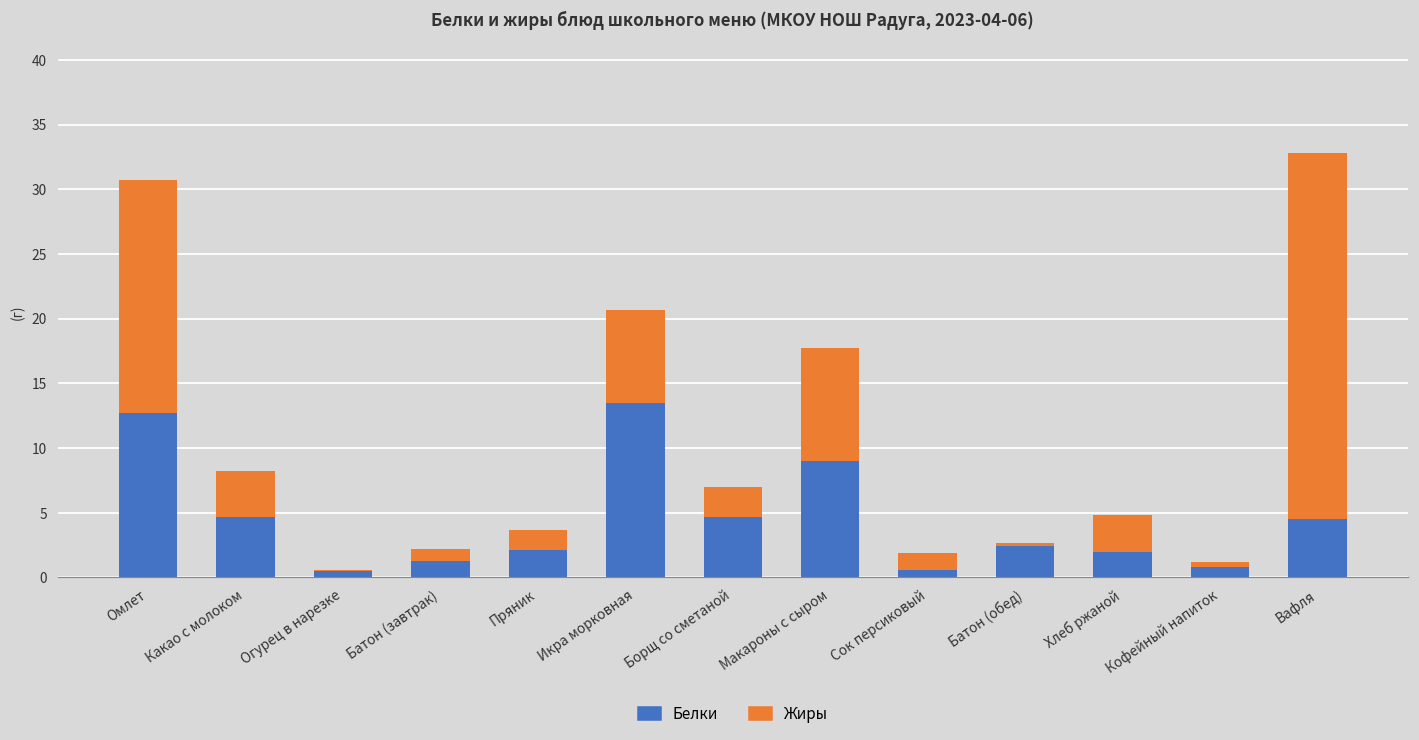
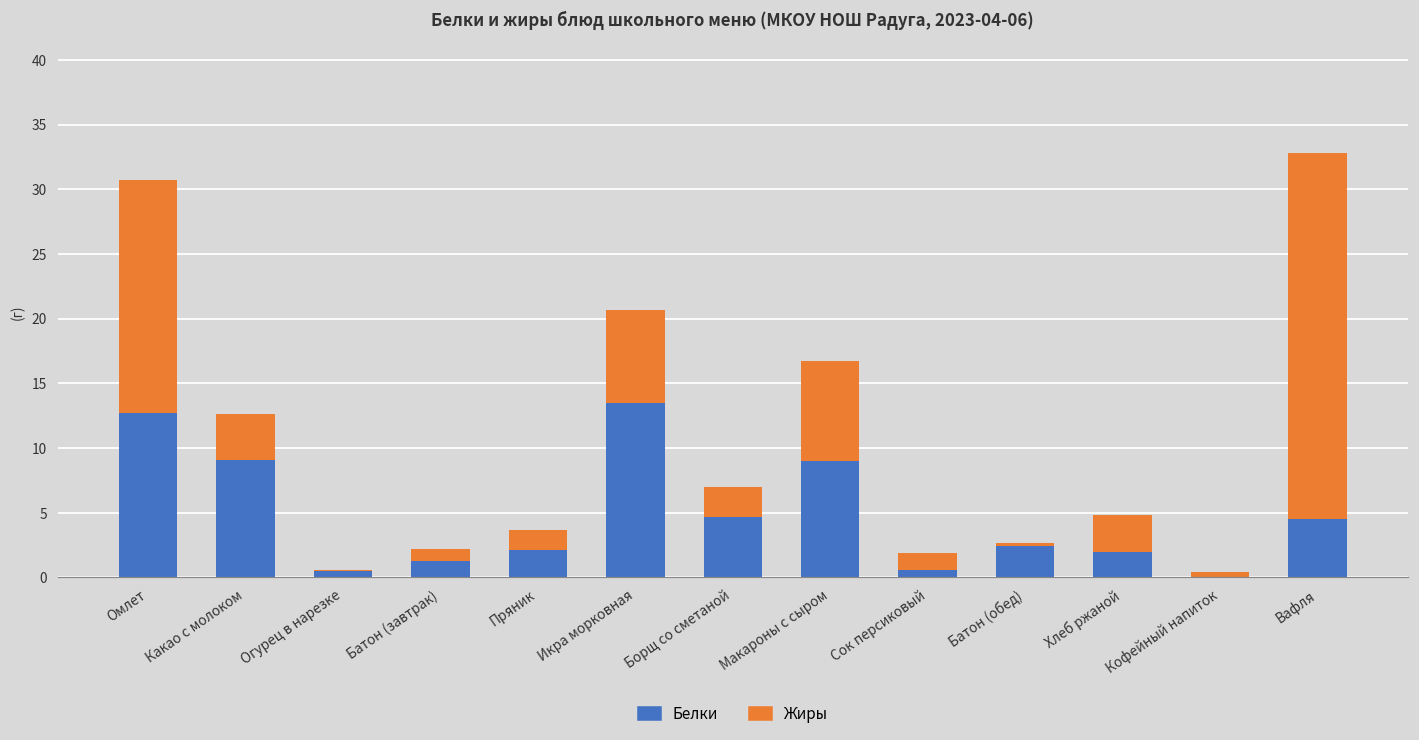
Белки, Какао с молоком: 4.7 -> 9.1
Жиры, Макароны с сыром: 8.7 -> 7.7
Белки, Кофейный напиток: 0.8 -> 0.0
